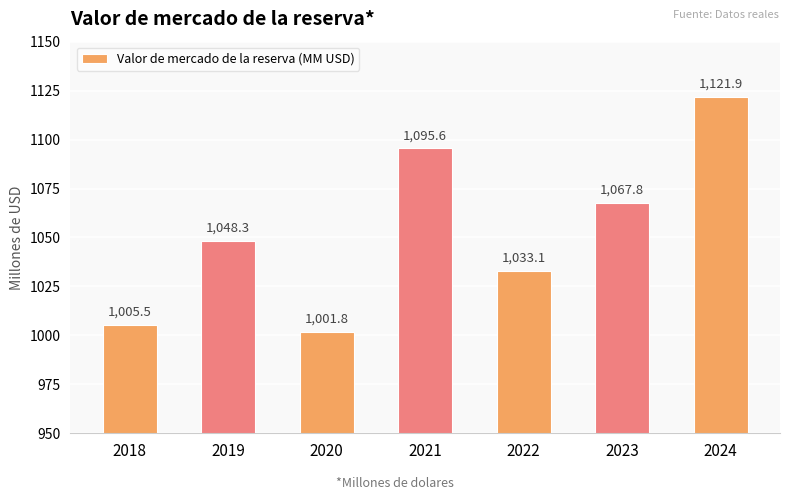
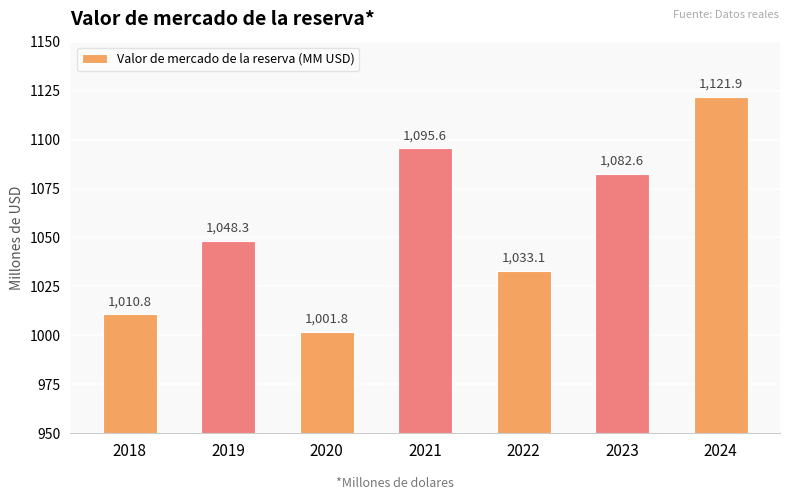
2018: 1,005.5 -> 1,010.8
2023: 1,067.8 -> 1,082.6
